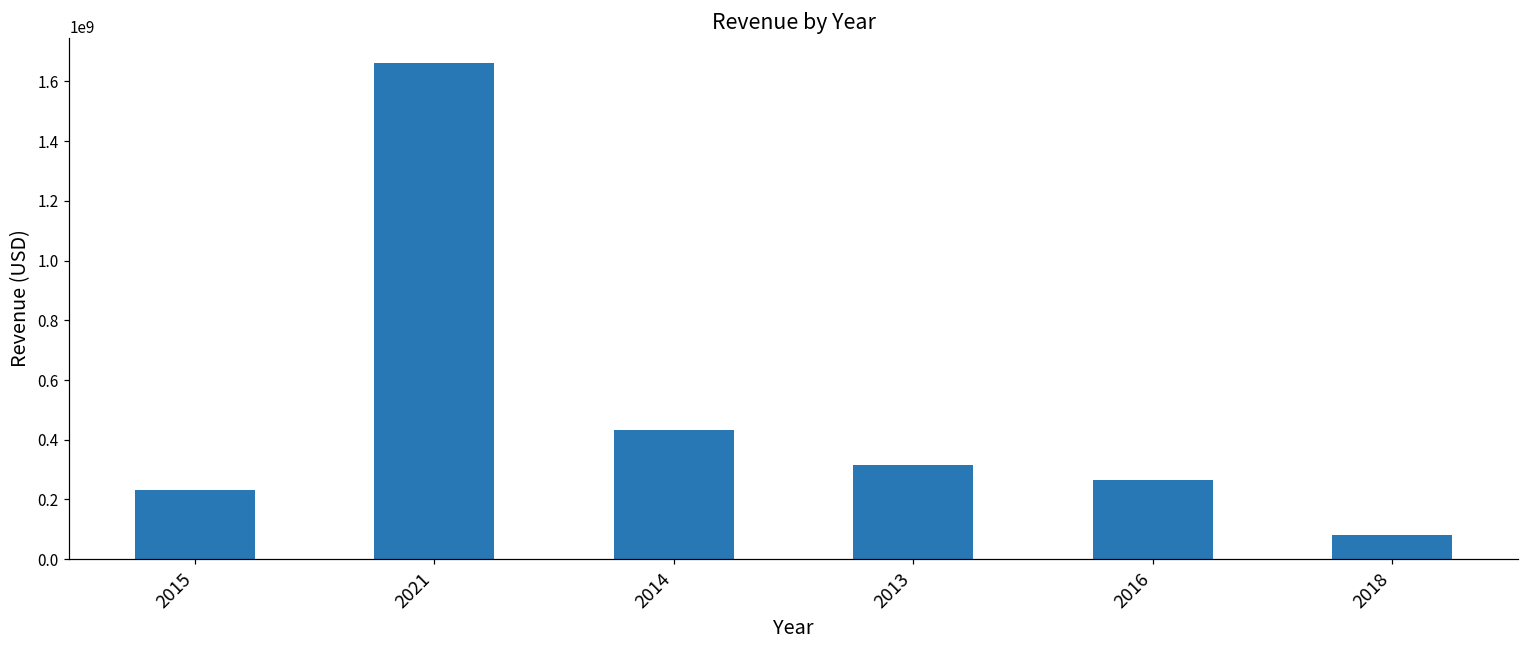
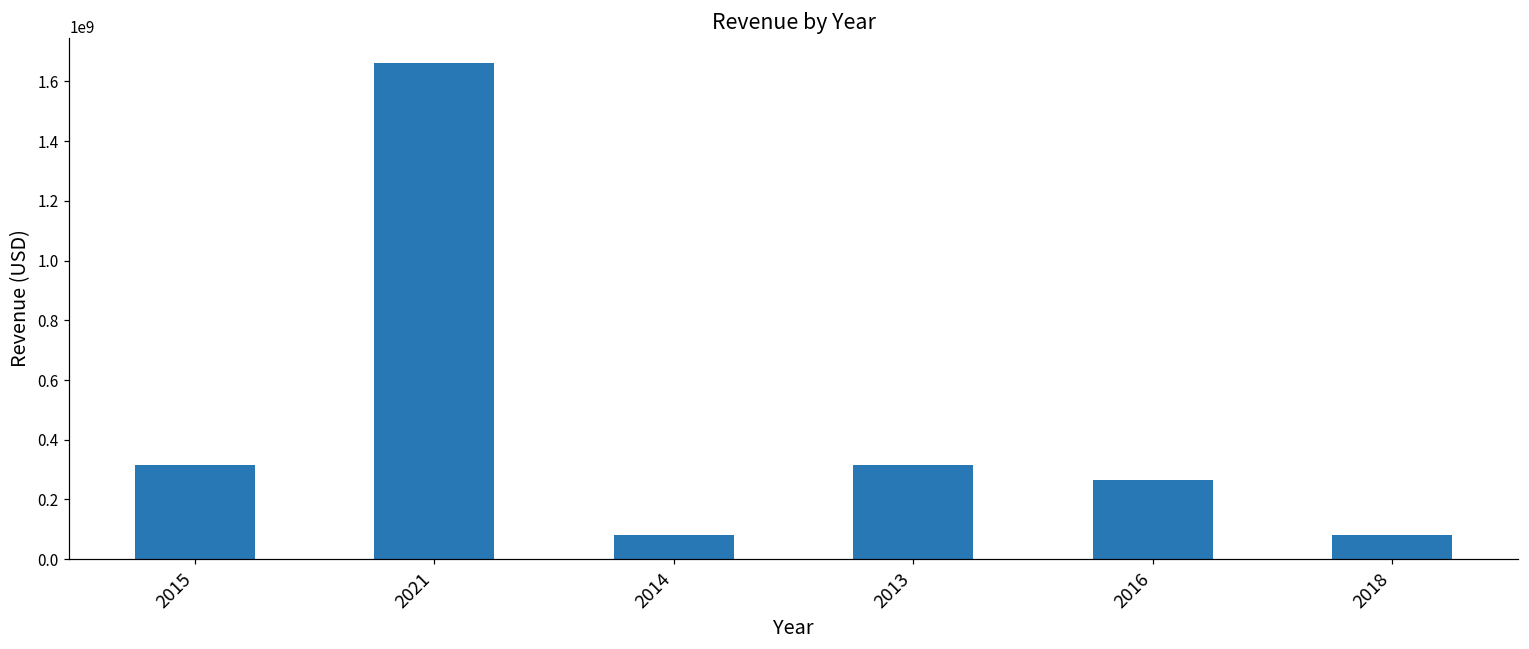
2015: 230000000 -> 320000000
2014: 430000000 -> 80000000
